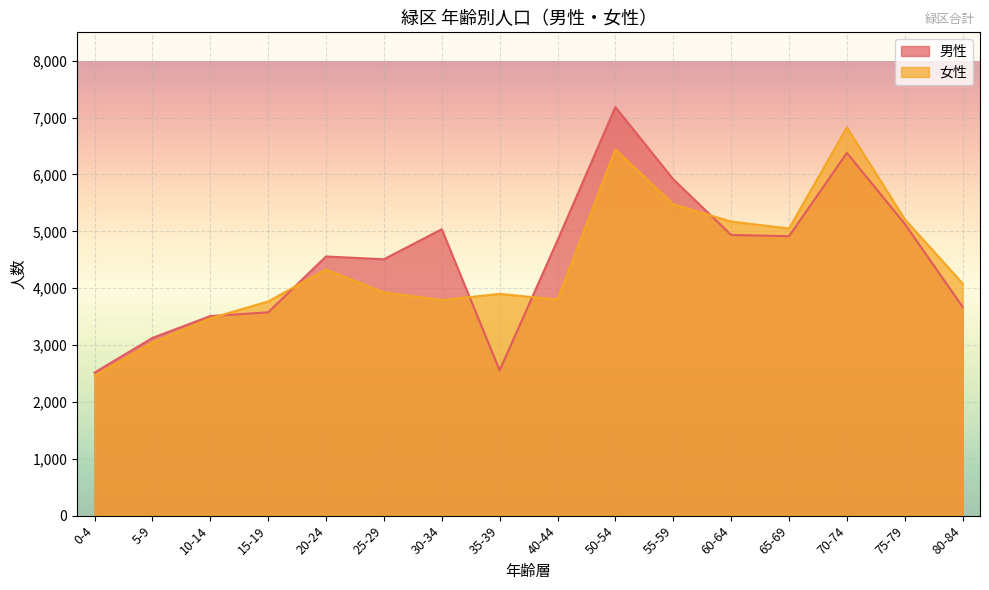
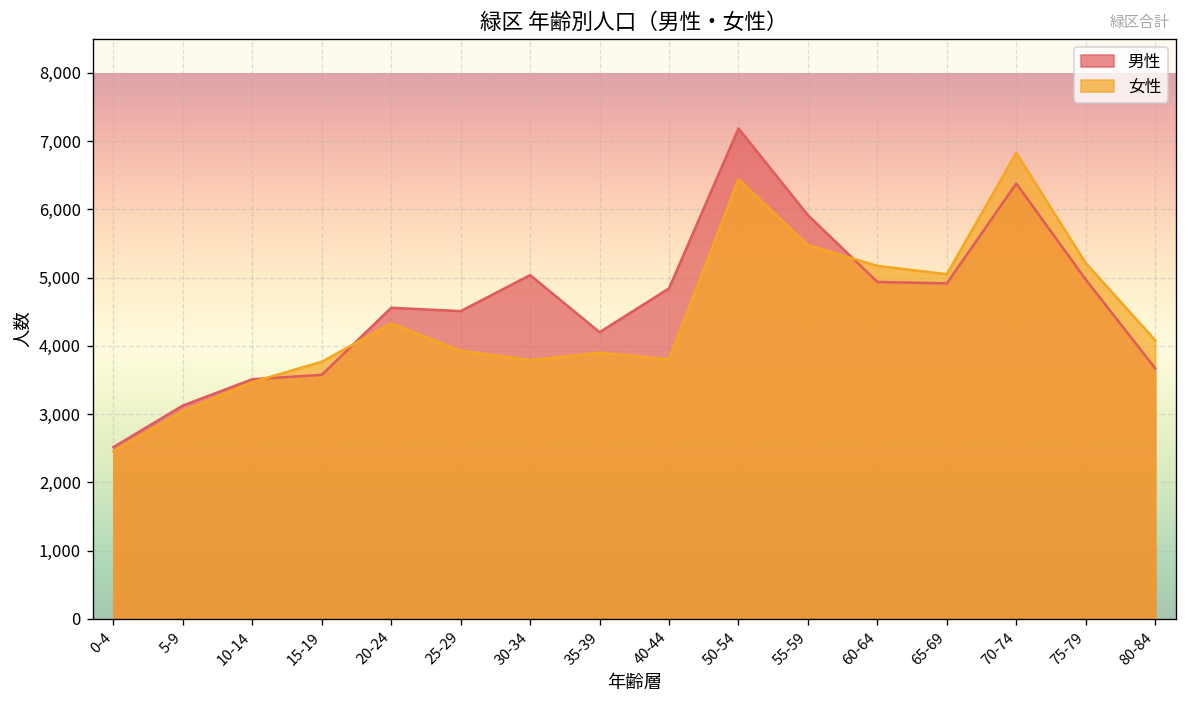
男性, 35-39: 2,600 -> 4,200
男性, 75-79: 5,100 -> 5,000
